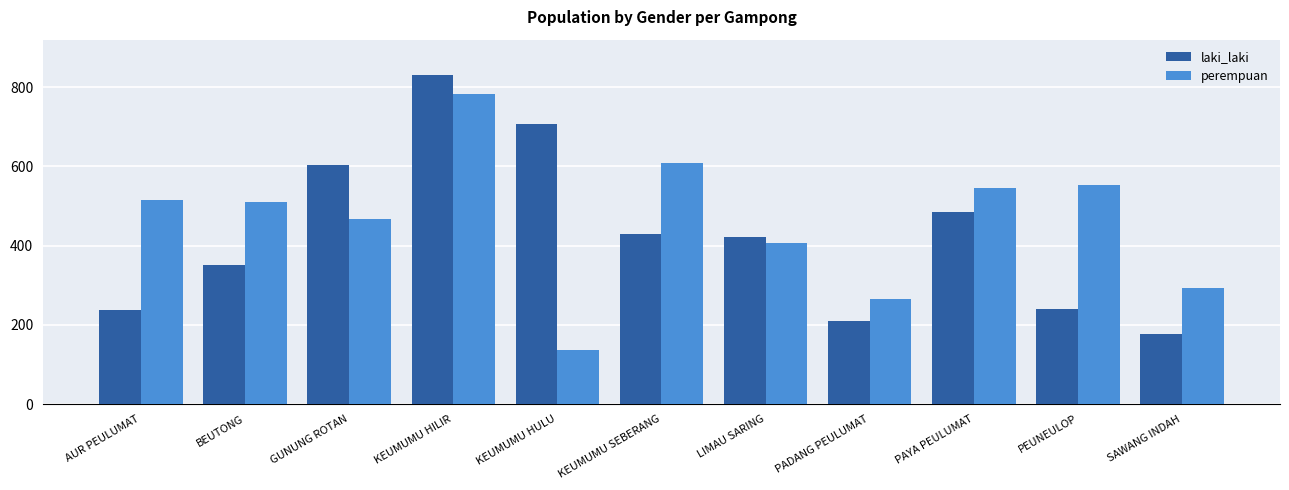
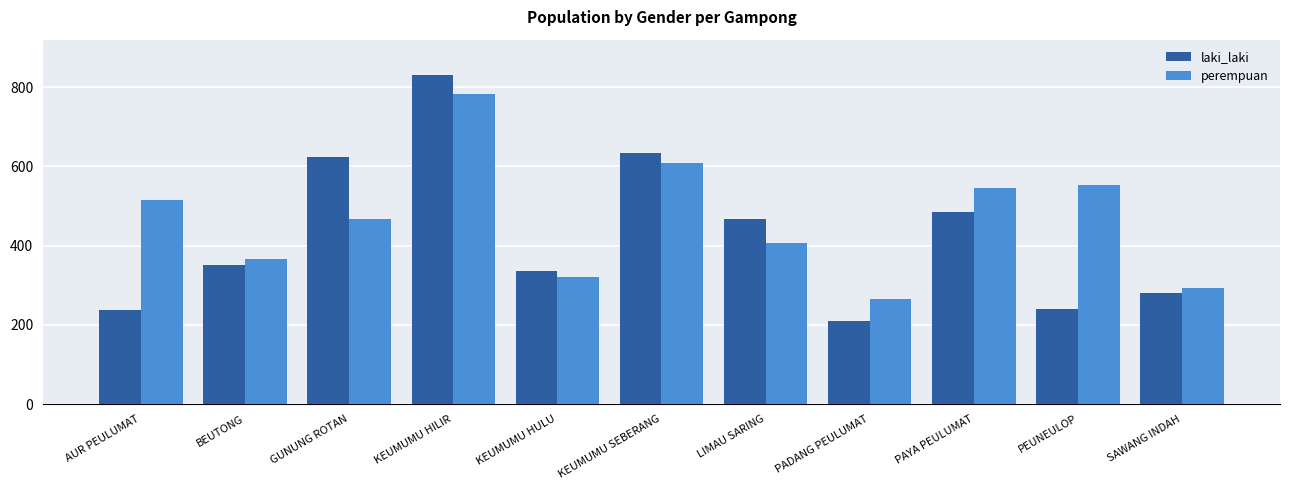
perempuan, BEUTONG: 510 -> 370
laki_laki, GUNUNG ROTAN: 600 -> 620
laki_laki, KEUMUMU HULU: 710 -> 340
perempuan, KEUMUMU HULU: 140 -> 320
laki_laki, KEUMUMU SEBERANG: 430 -> 630
laki_laki, LIMAU SARING: 420 -> 470
laki_laki, SAWANG INDAH: 180 -> 280
